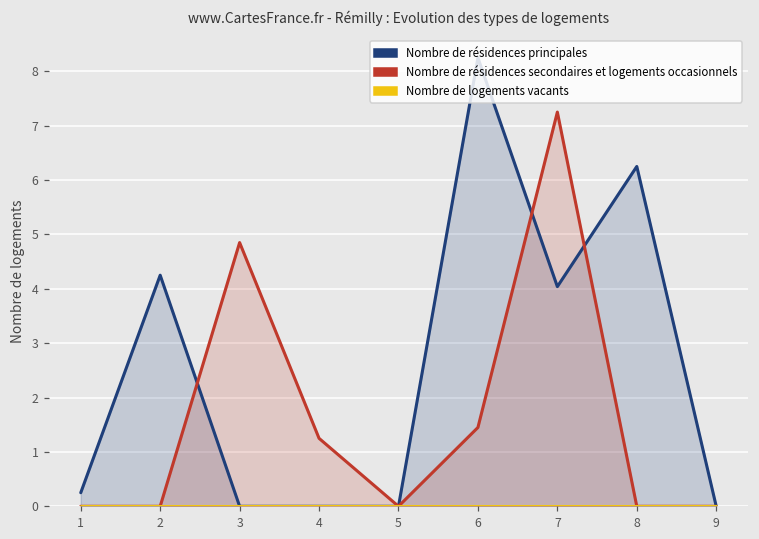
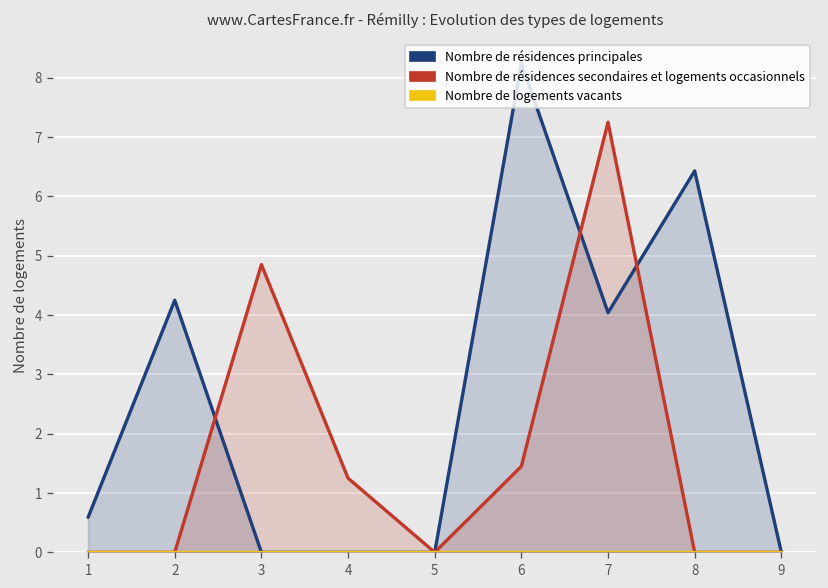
Nombre de résidences principales, 1: 0.3 -> 0.6
Nombre de résidences principales, 8: 6.3 -> 6.4
